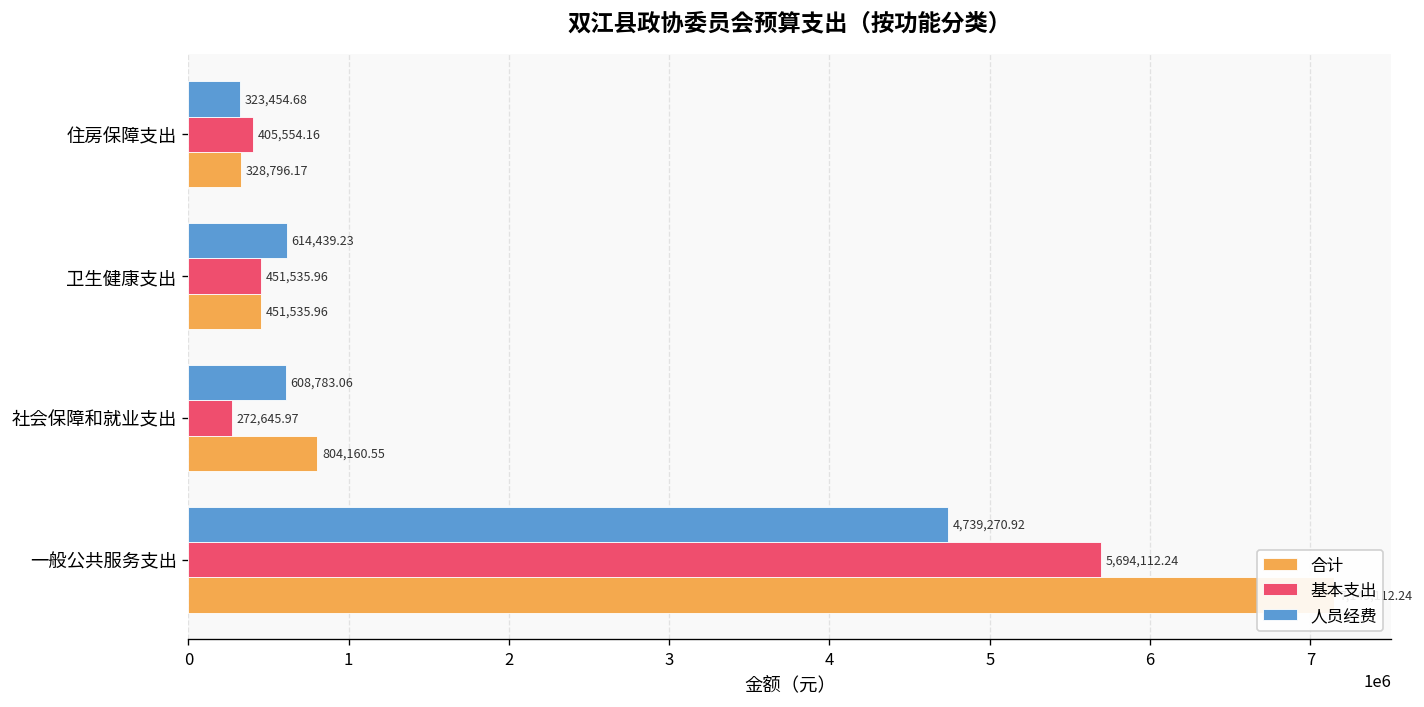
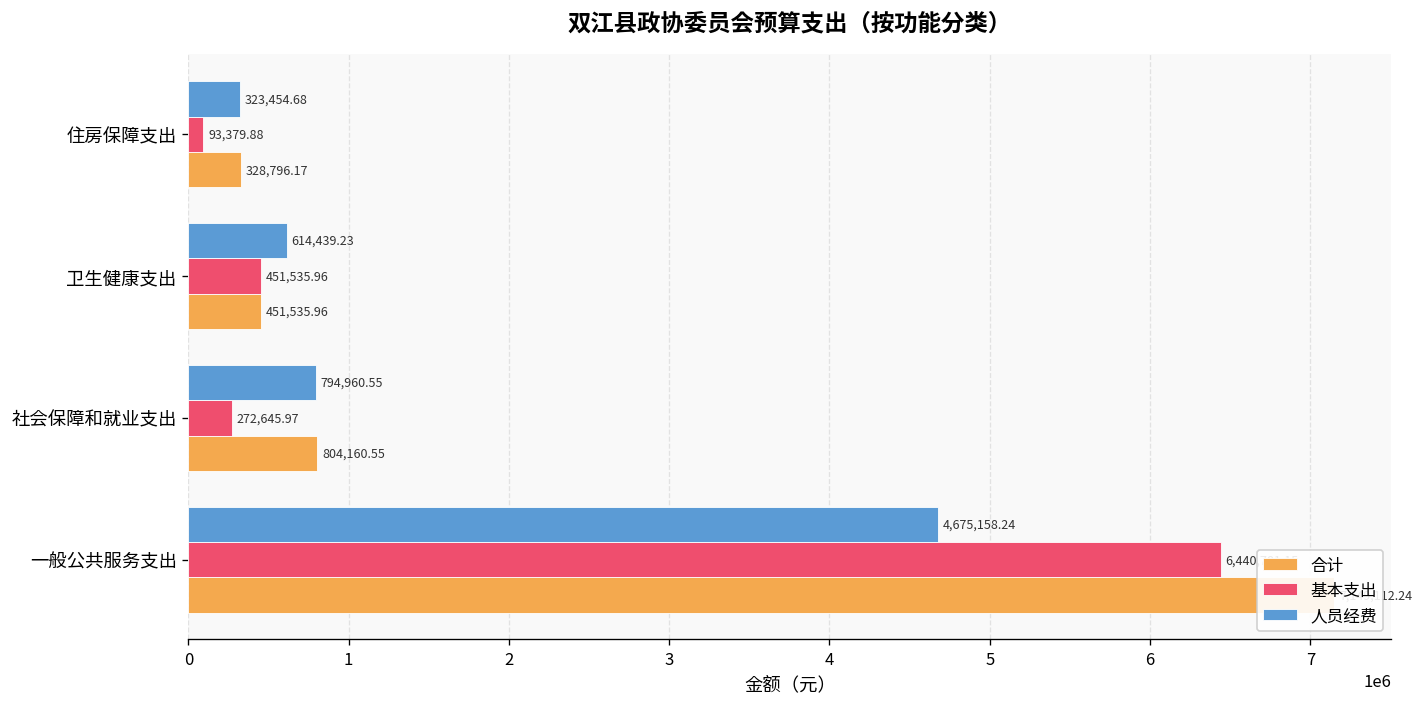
基本支出, 住房保障支出: 405,554.16 -> 93,379.88
人员经费, 社会保障和就业支出: 608,783.06 -> 794,960.55
人员经费, 一般公共服务支出: 4,739,270.92 -> 4,675,158.24
基本支出, 一般公共服务支出: 5690000 -> 6440000
